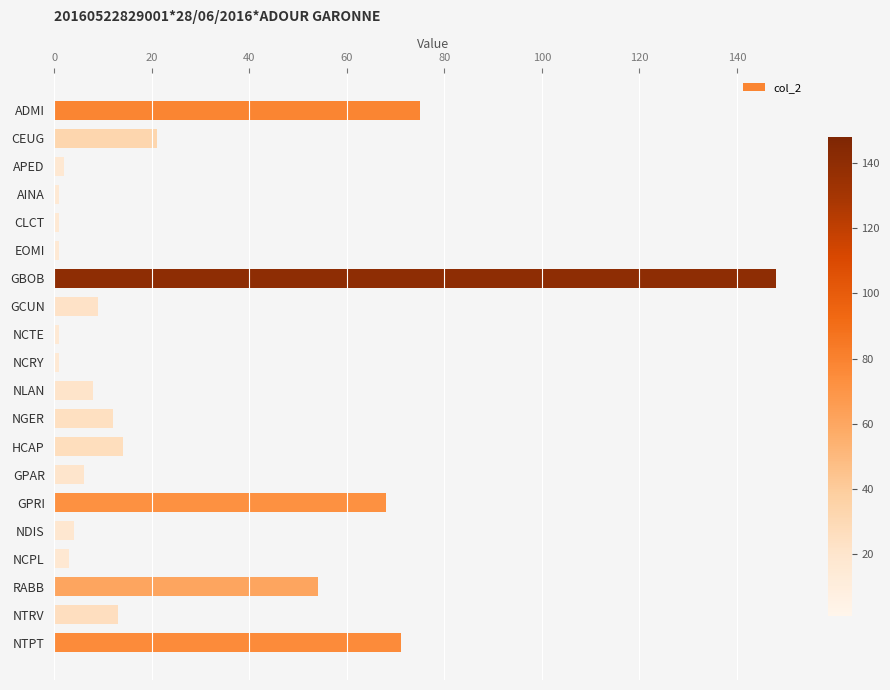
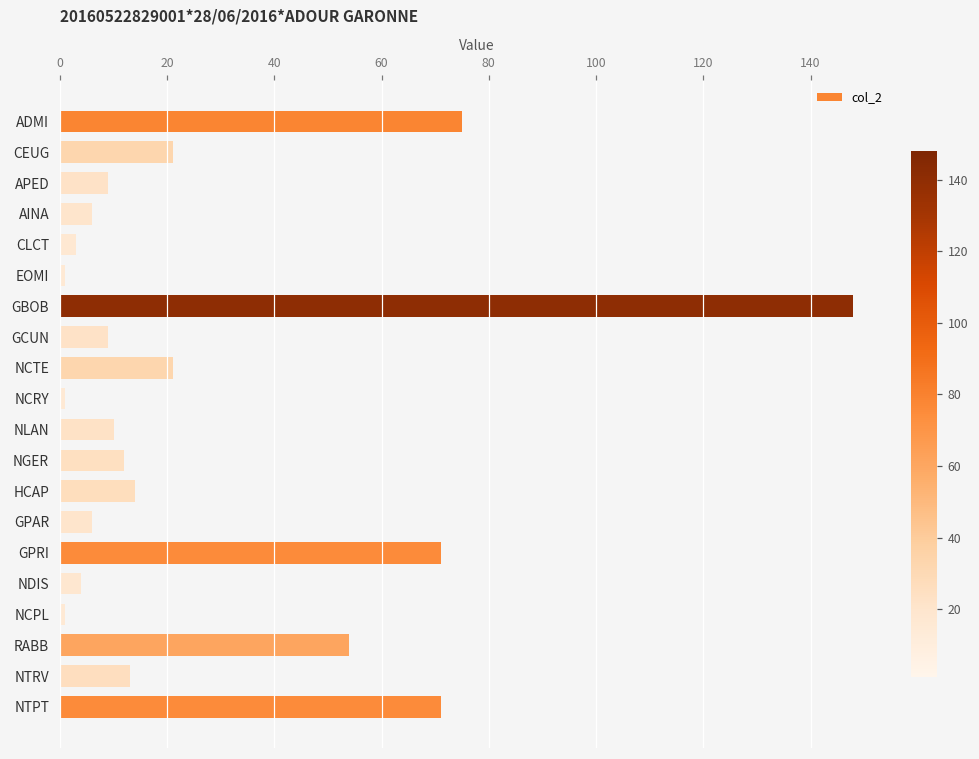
APED: 2 -> 9
AINA: 1 -> 6
CLCT: 1 -> 3
NCTE: 1 -> 21
NLAN: 8 -> 10
GPRI: 68 -> 71
NCPL: 3 -> 1
